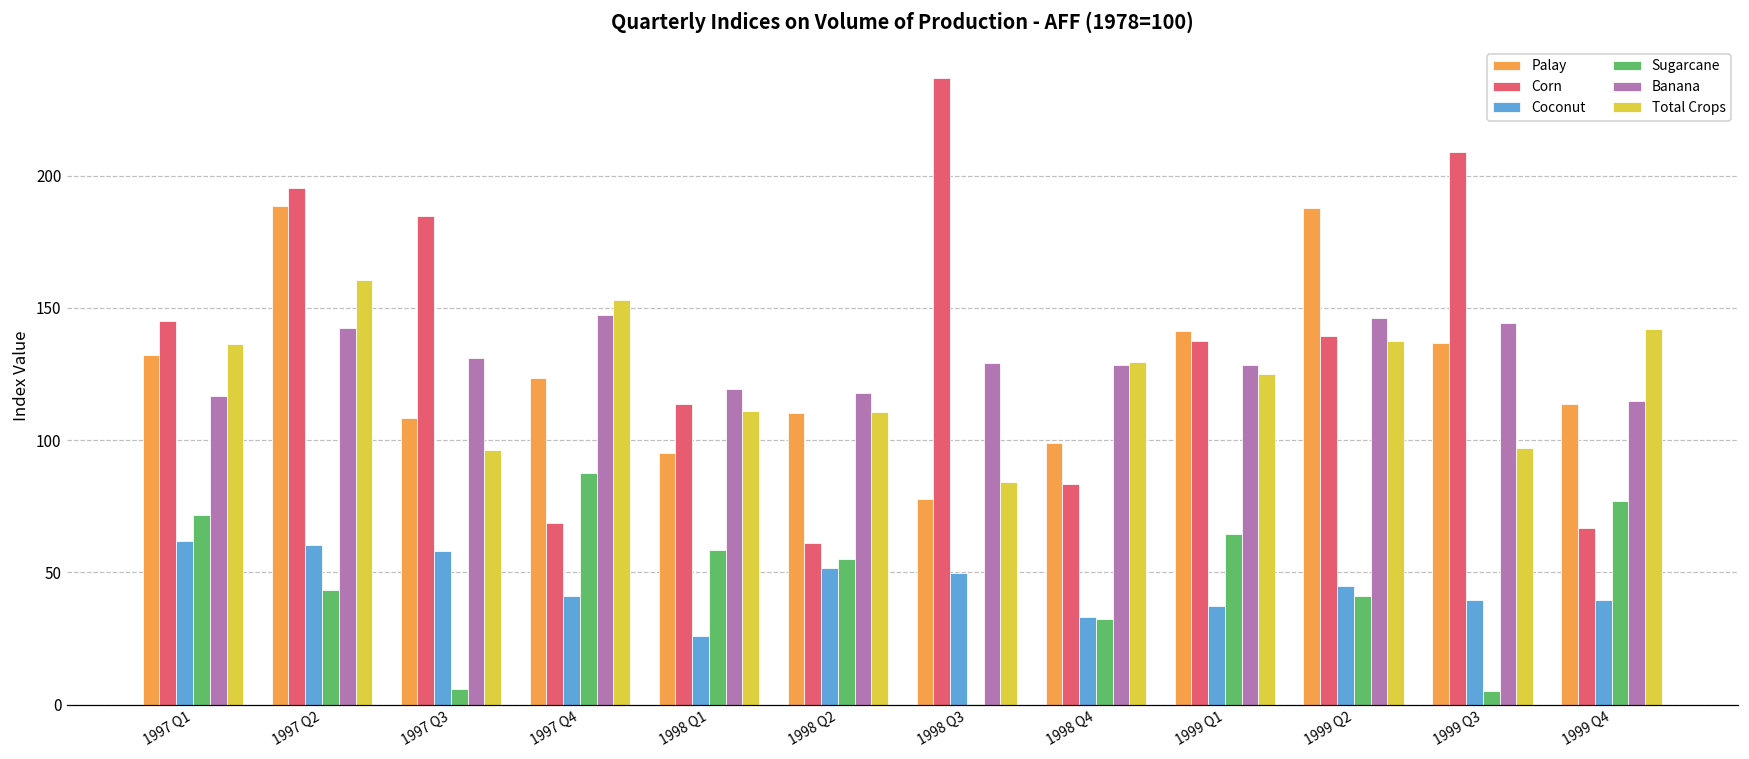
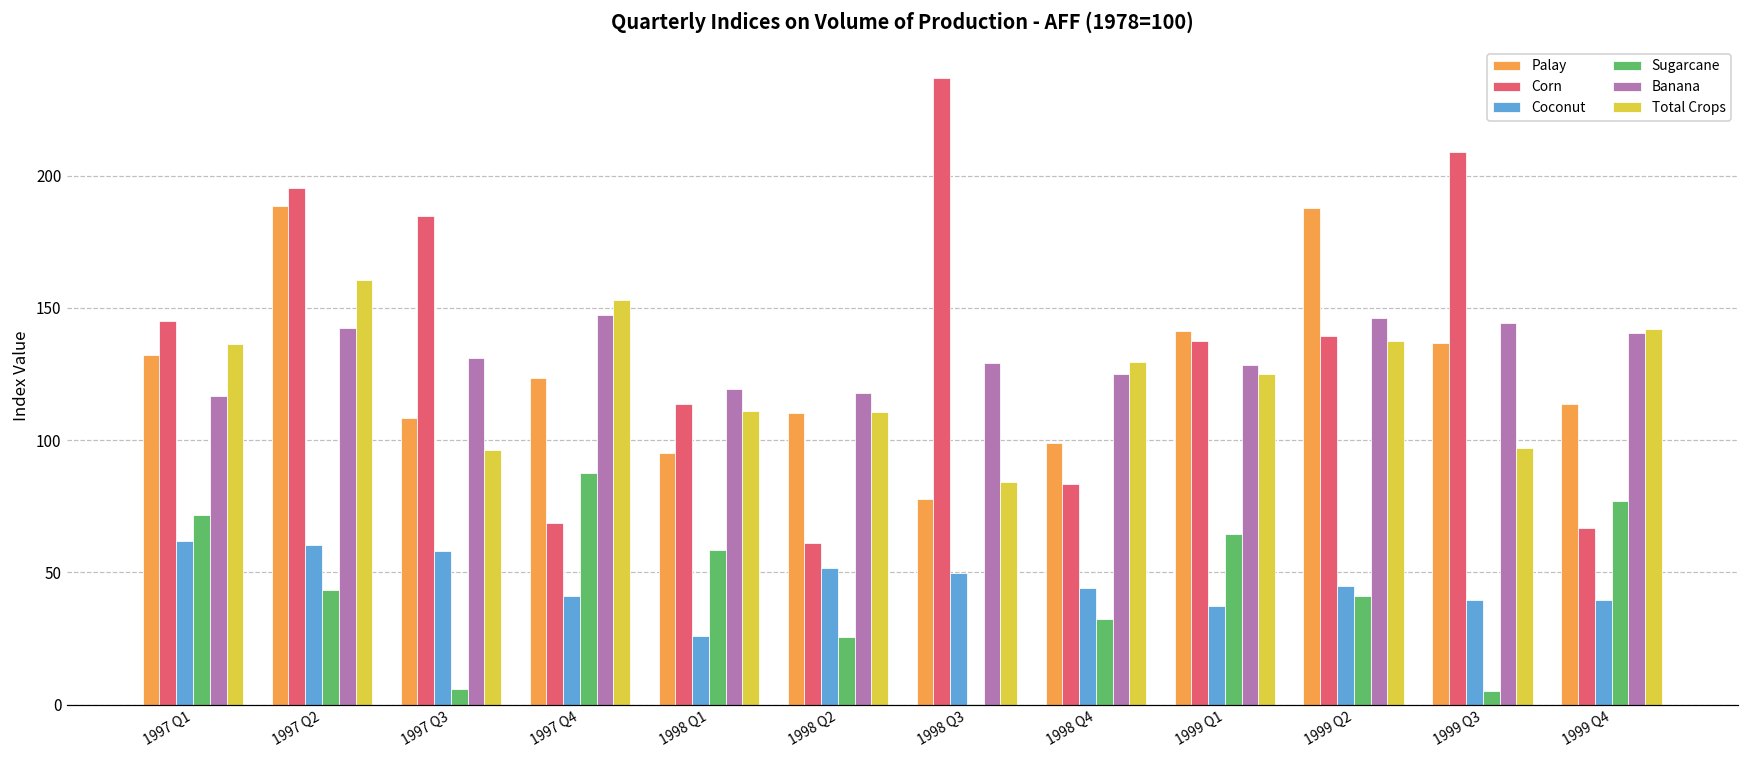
Sugarcane, 1998 Q2: 55 -> 26
Coconut, 1998 Q4: 33 -> 44
Banana, 1998 Q4: 129 -> 125
Banana, 1999 Q4: 115 -> 141
